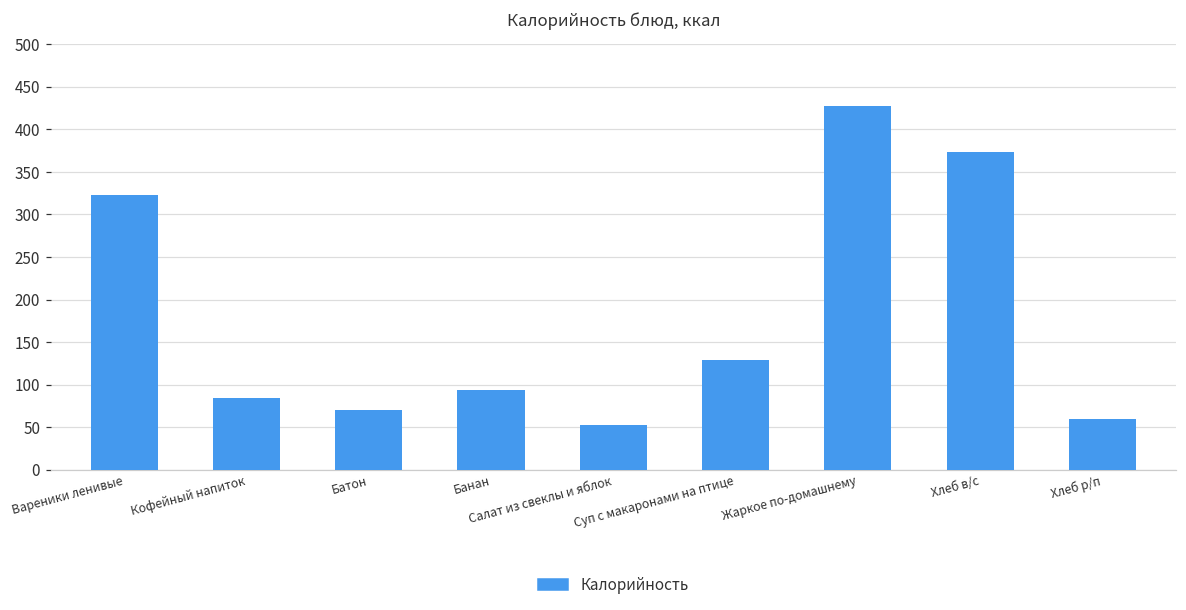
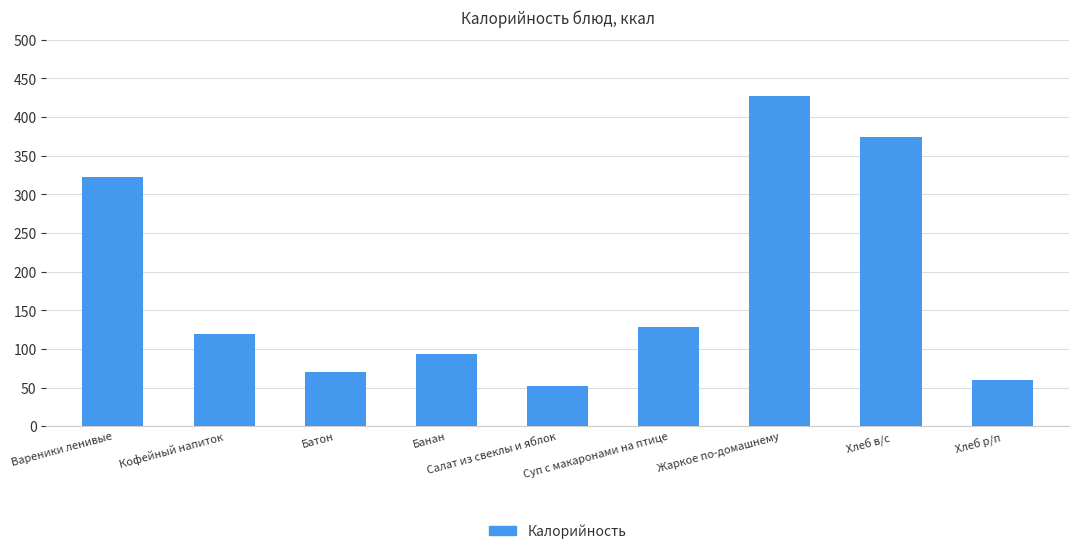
Кофейный напиток: 80 -> 120
